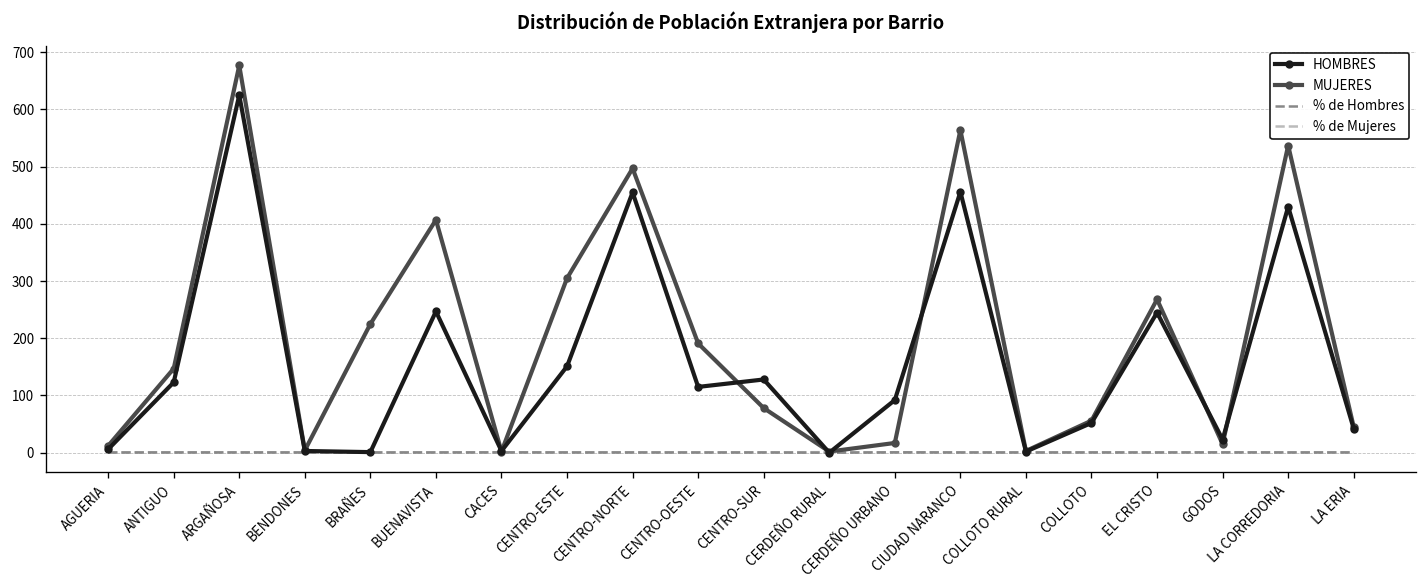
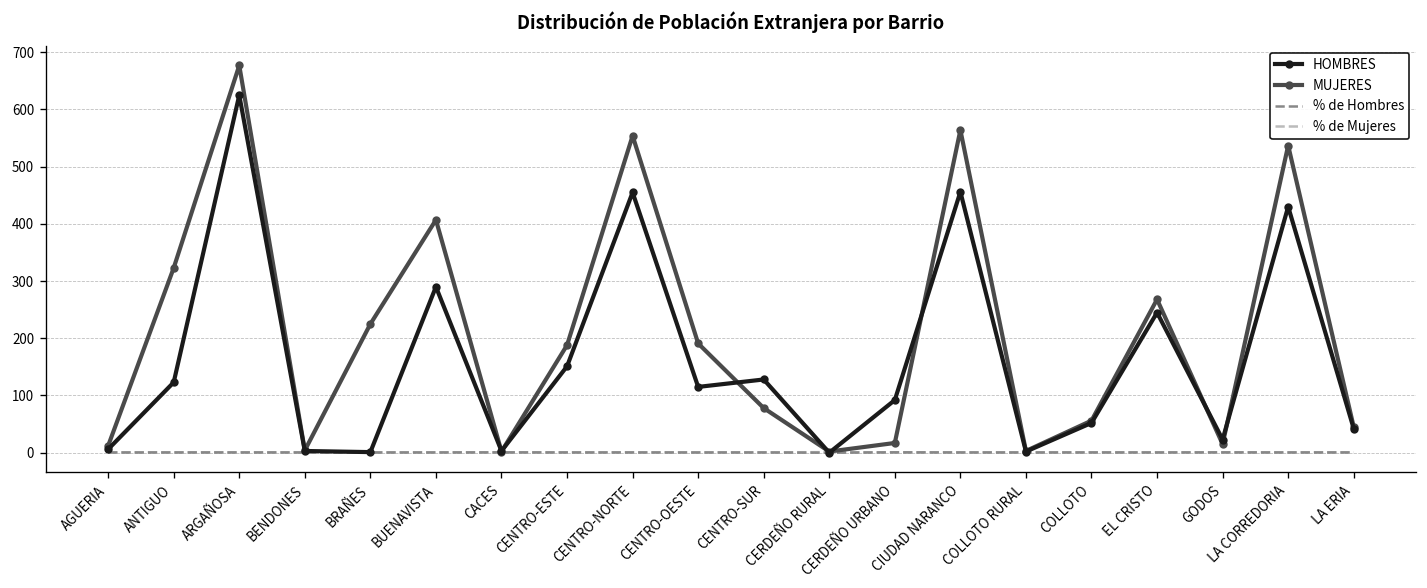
MUJERES, ANTIGUO: 150 -> 320
HOMBRES, BUENAVISTA: 250 -> 290
MUJERES, CENTRO-ESTE: 310 -> 190
MUJERES, CENTRO-NORTE: 500 -> 550
